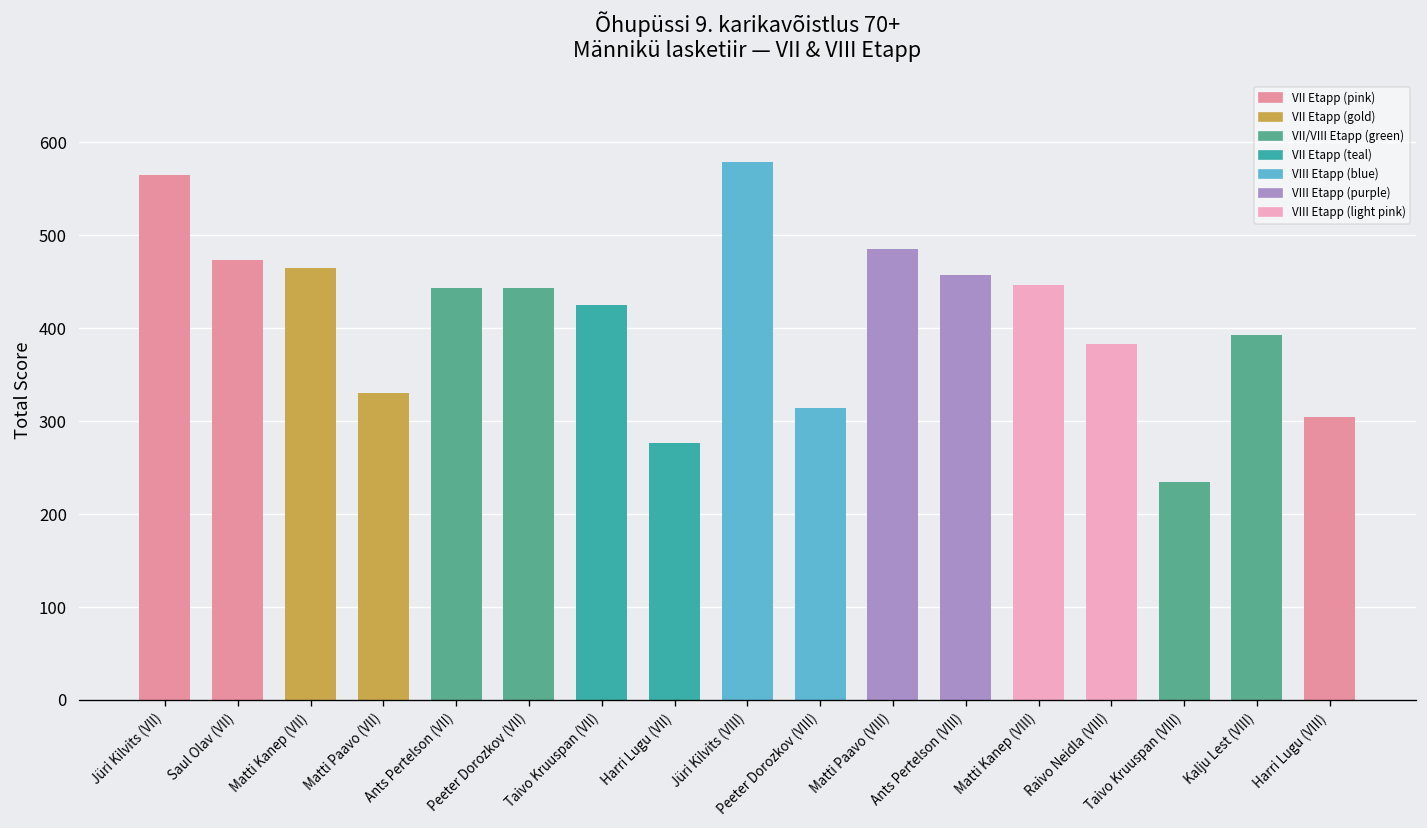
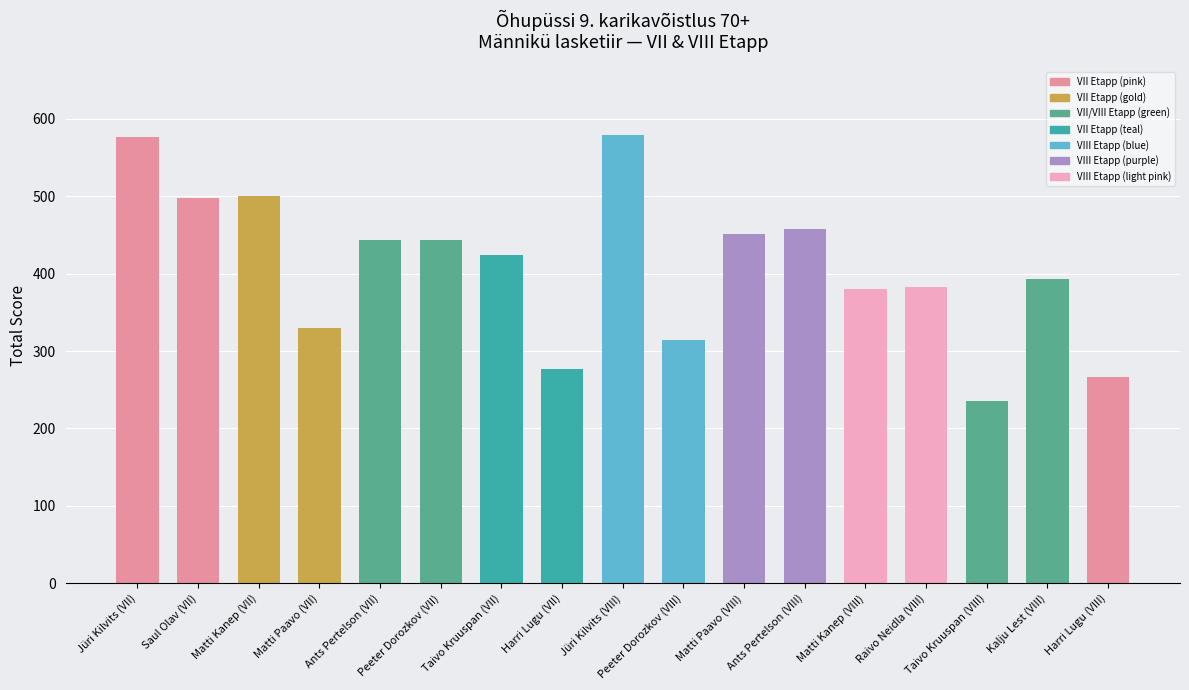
Jüri Kilvits (VII): 560 -> 580
Saul Olav (VII): 470 -> 500
Matti Kanep (VII): 470 -> 500
Matti Paavo (VIII): 490 -> 450
Matti Kanep (VIII): 450 -> 380
Harri Lugu (VIII): 300 -> 270
